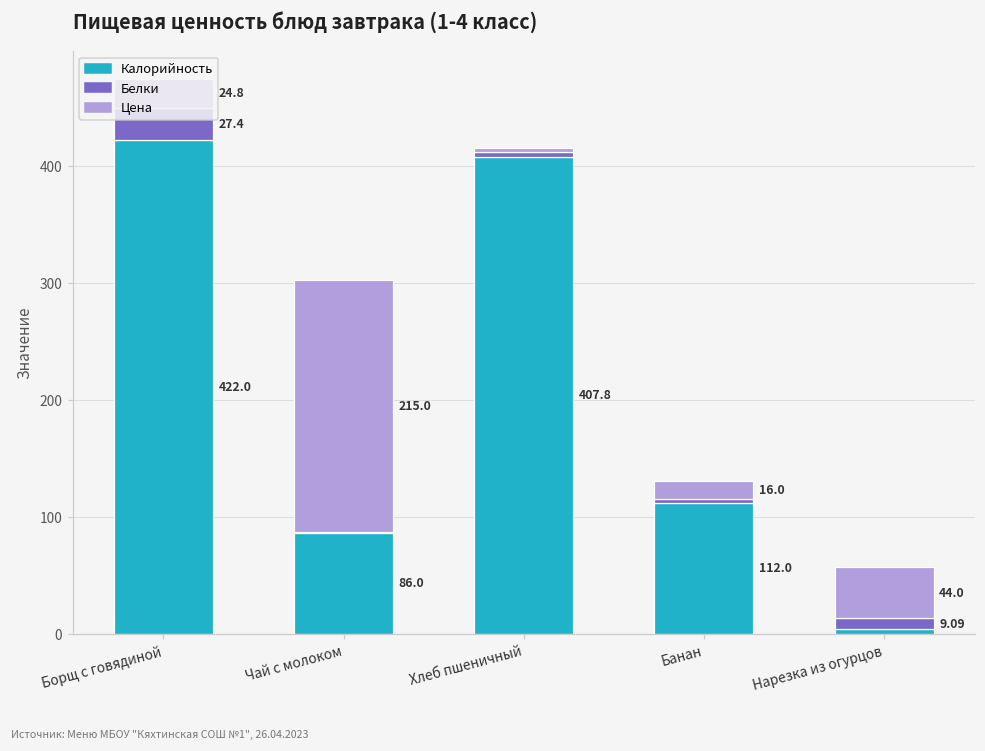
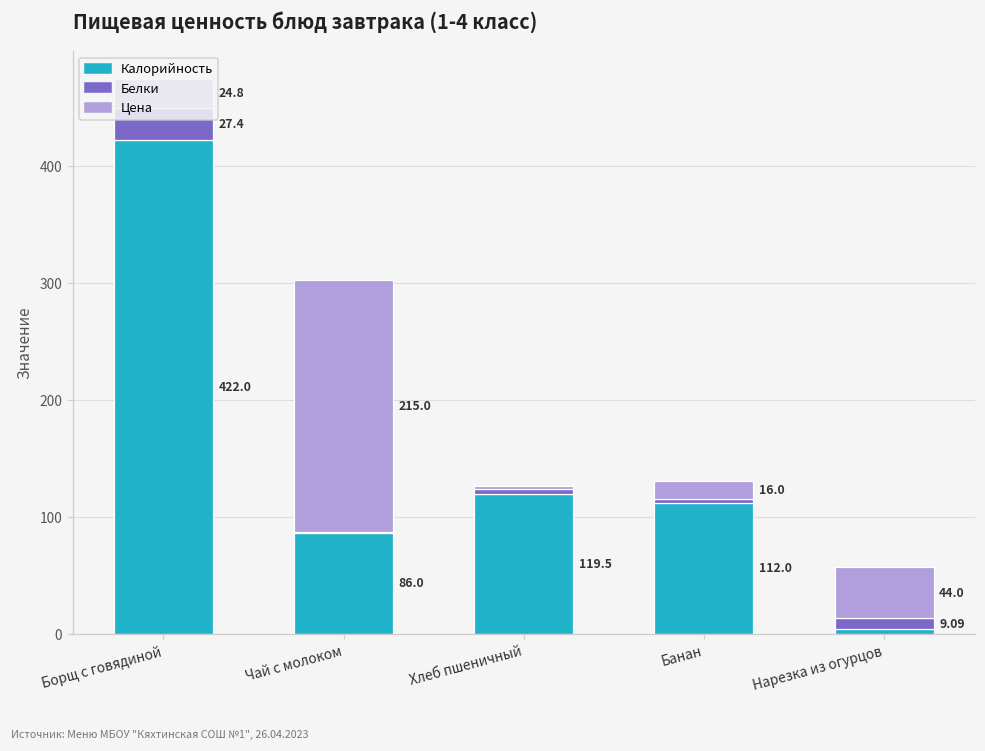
Калорийность, Хлеб пшеничный: 407.8 -> 119.5
